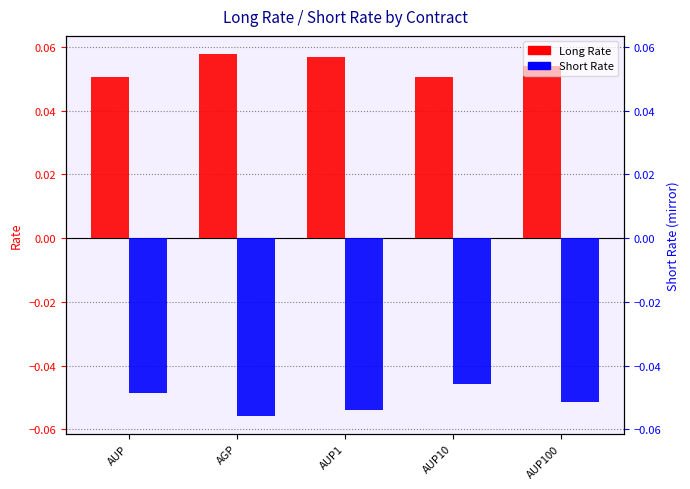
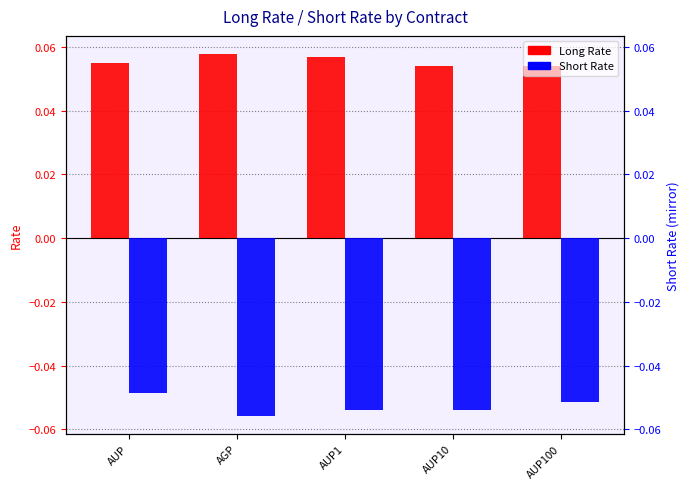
Long Rate, AUP: 0.051 -> 0.055
Long Rate, AUP10: 0.051 -> 0.054
Short Rate, AUP10: -0.046 -> -0.054
